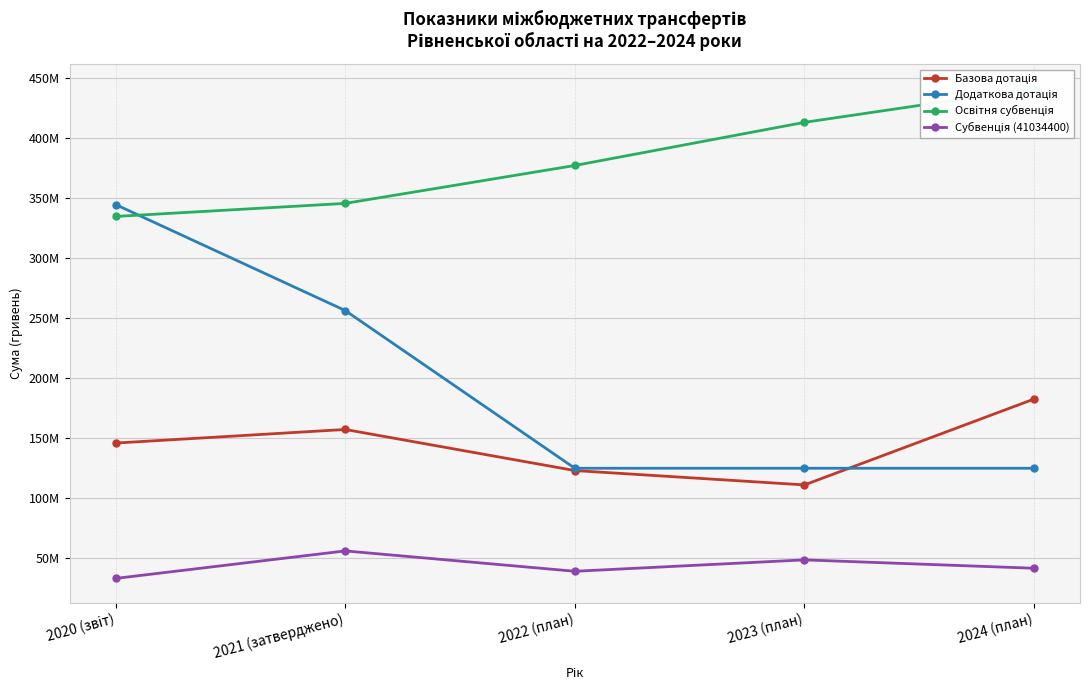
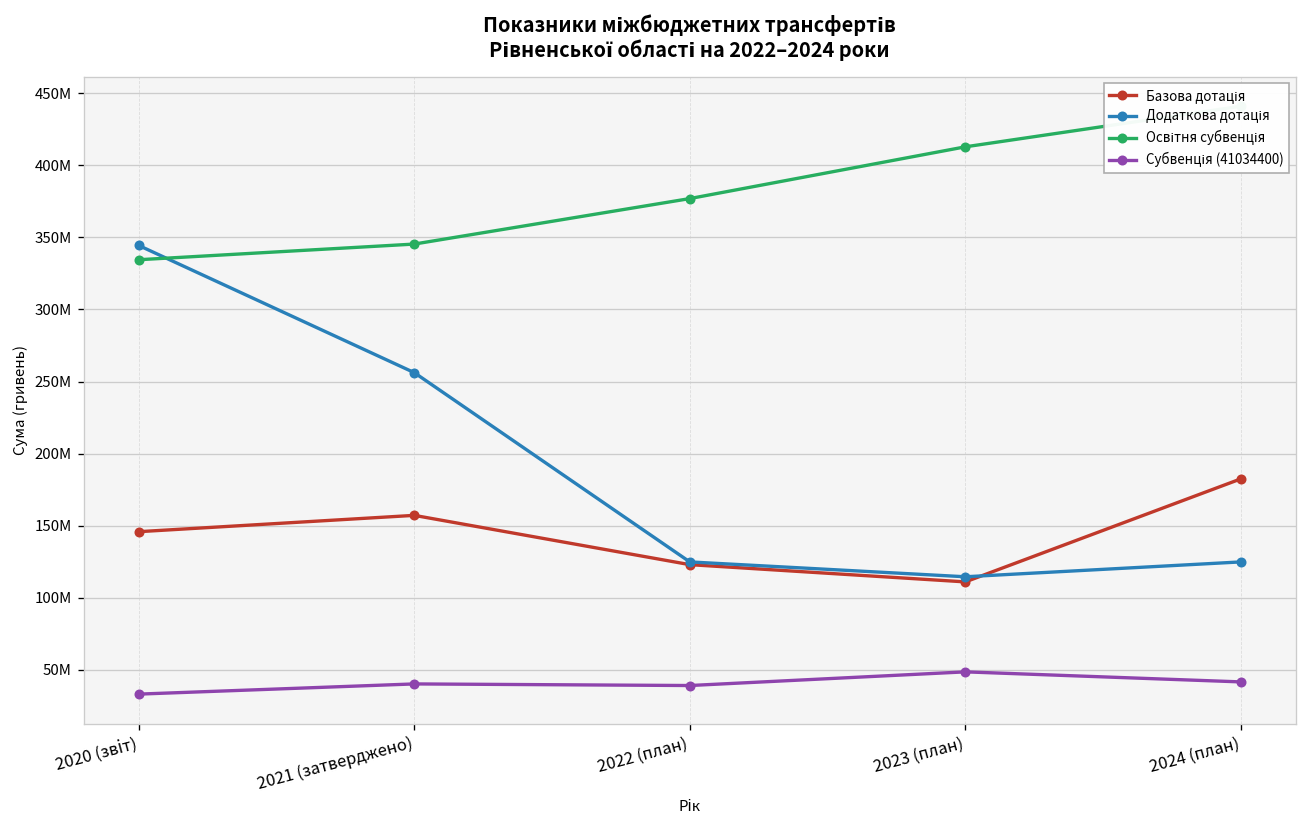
Субвенція (41034400), 2021 (затверджено): 56000000 -> 40000000
Додаткова дотація, 2023 (план): 125000000 -> 115000000
